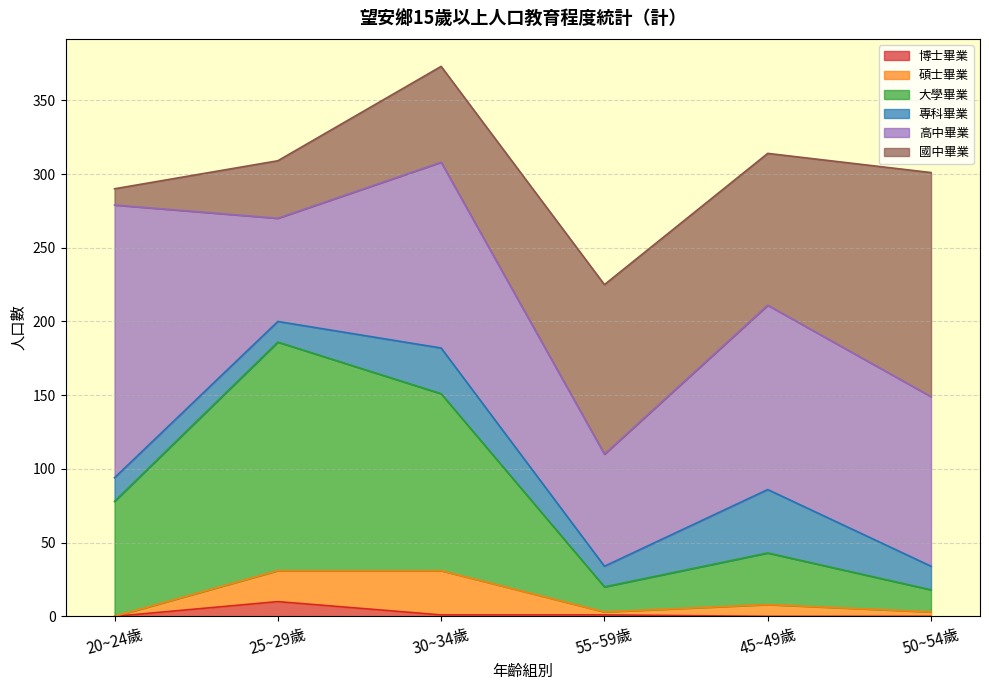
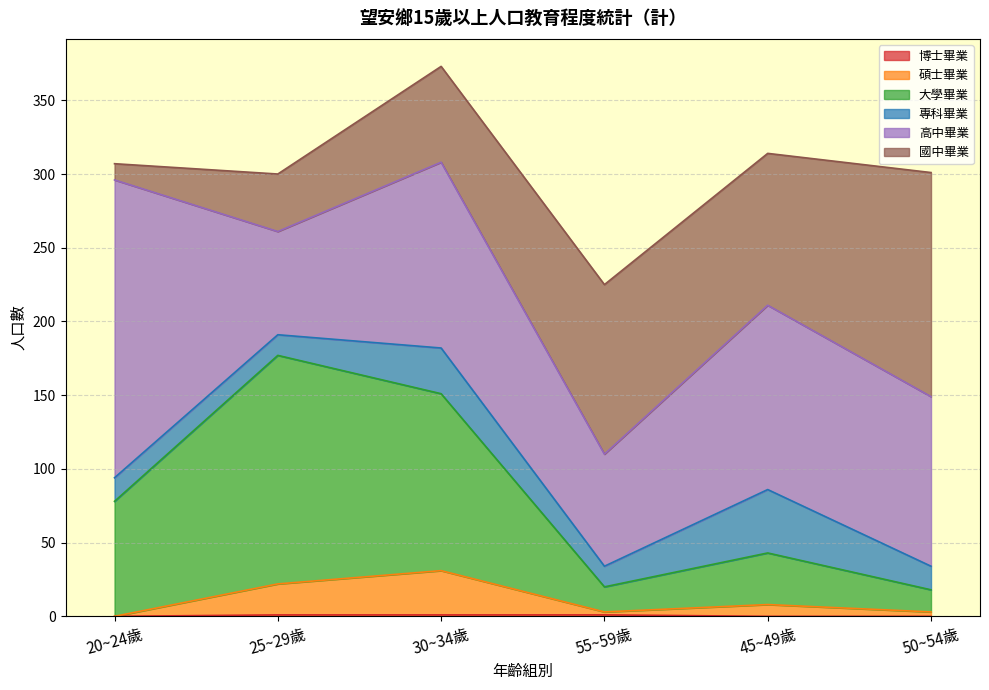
高中畢業, 20~24歲: 185 -> 202
博士畢業, 25~29歲: 10 -> 1
